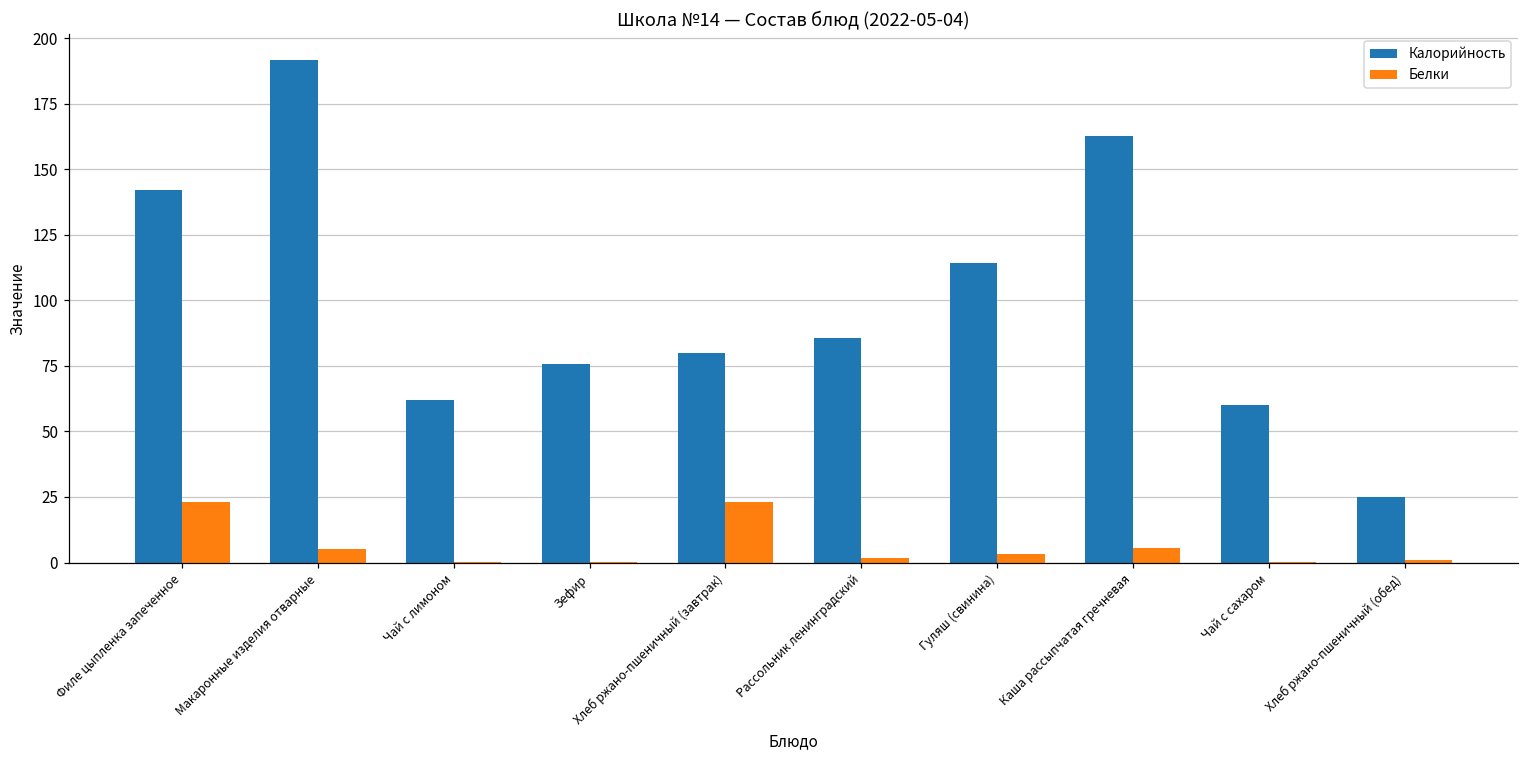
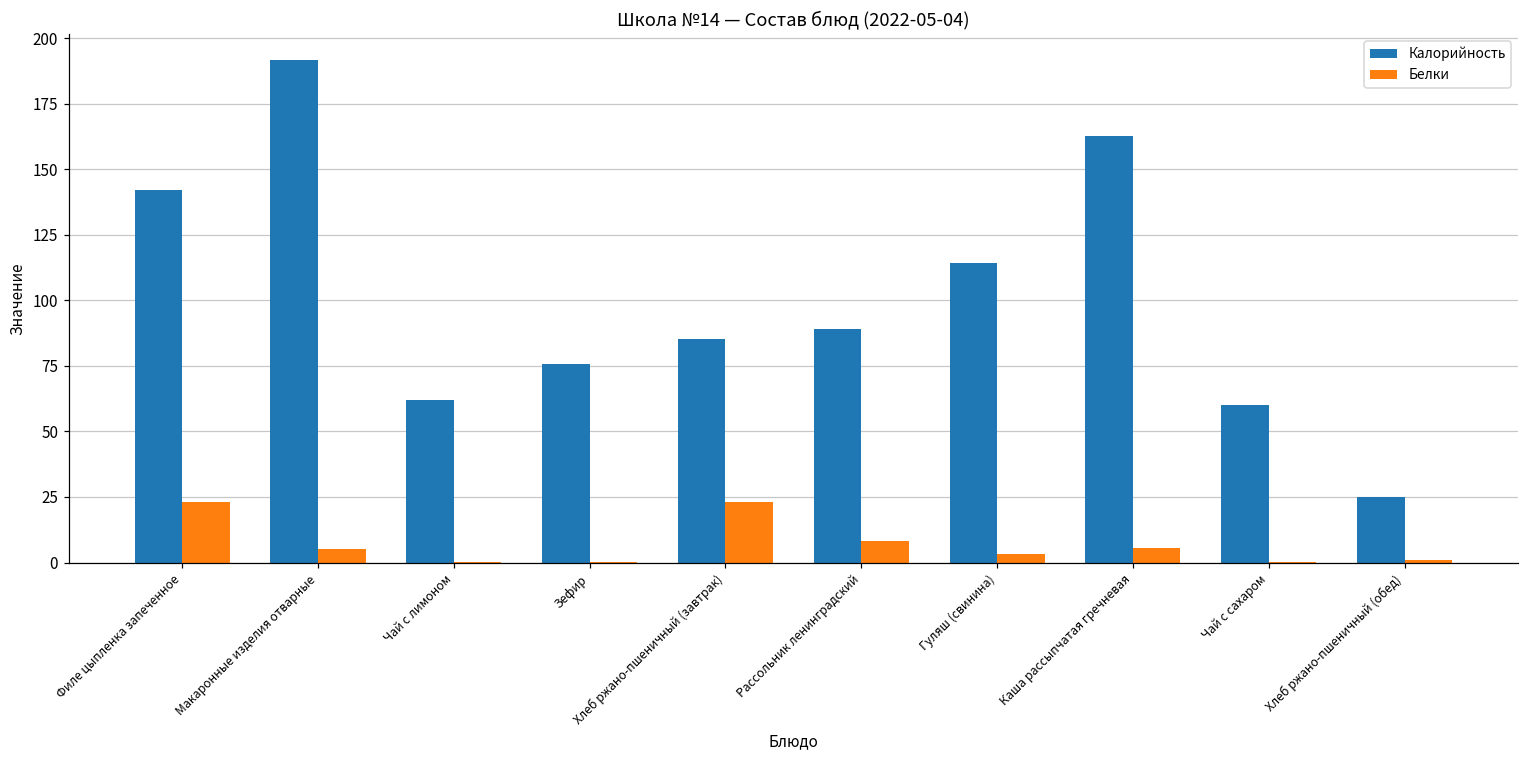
Калорийность, Хлеб ржано-пшеничный (завтрак): 80 -> 85
Калорийность, Рассольник ленинградский: 86 -> 89
Белки, Рассольник ленинградский: 2 -> 8
